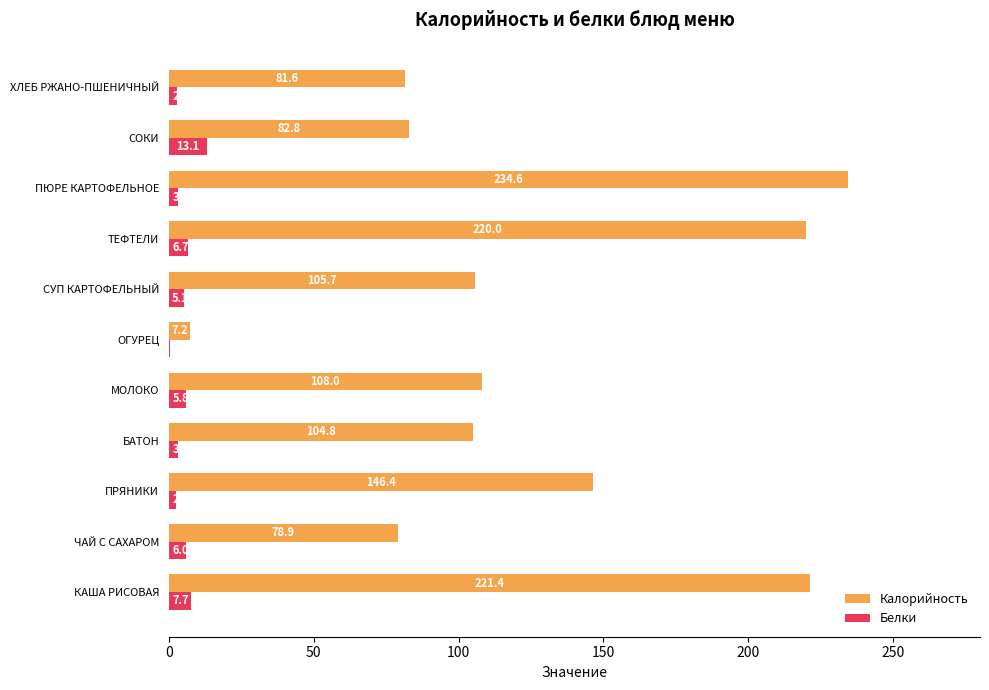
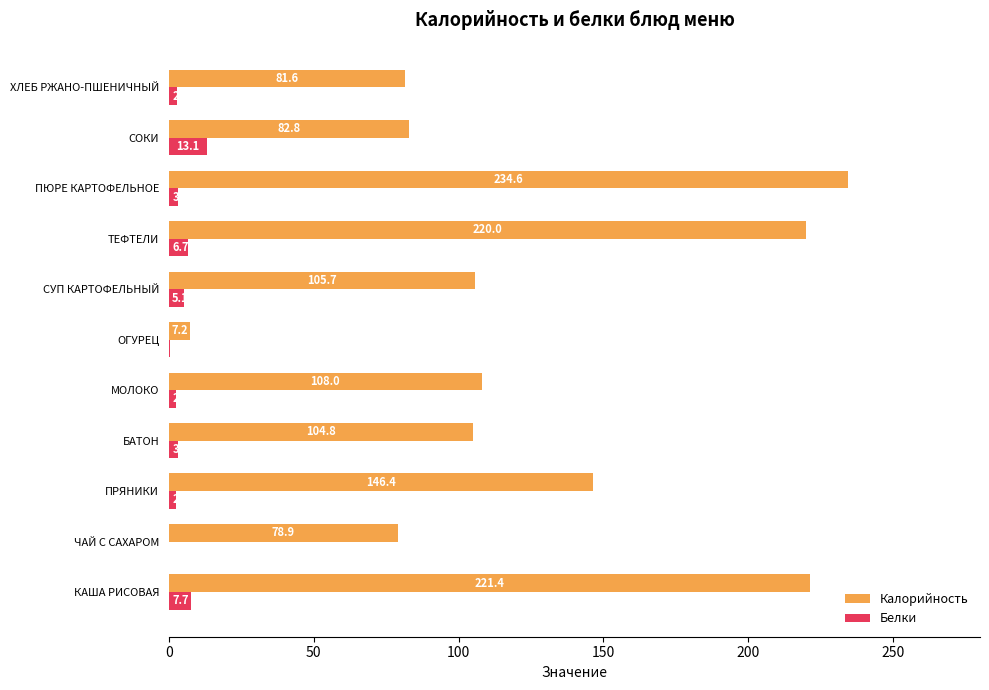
Белки, МОЛОКО: 6 -> 2
Белки, ЧАЙ С САХАРОМ: 6 -> 0
